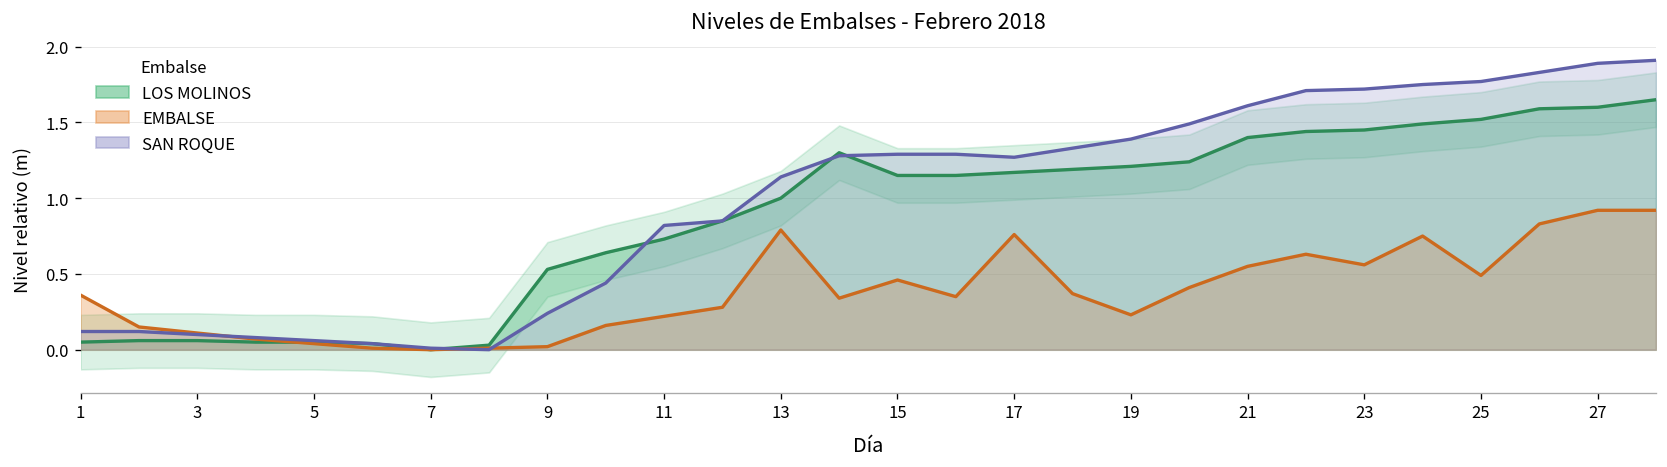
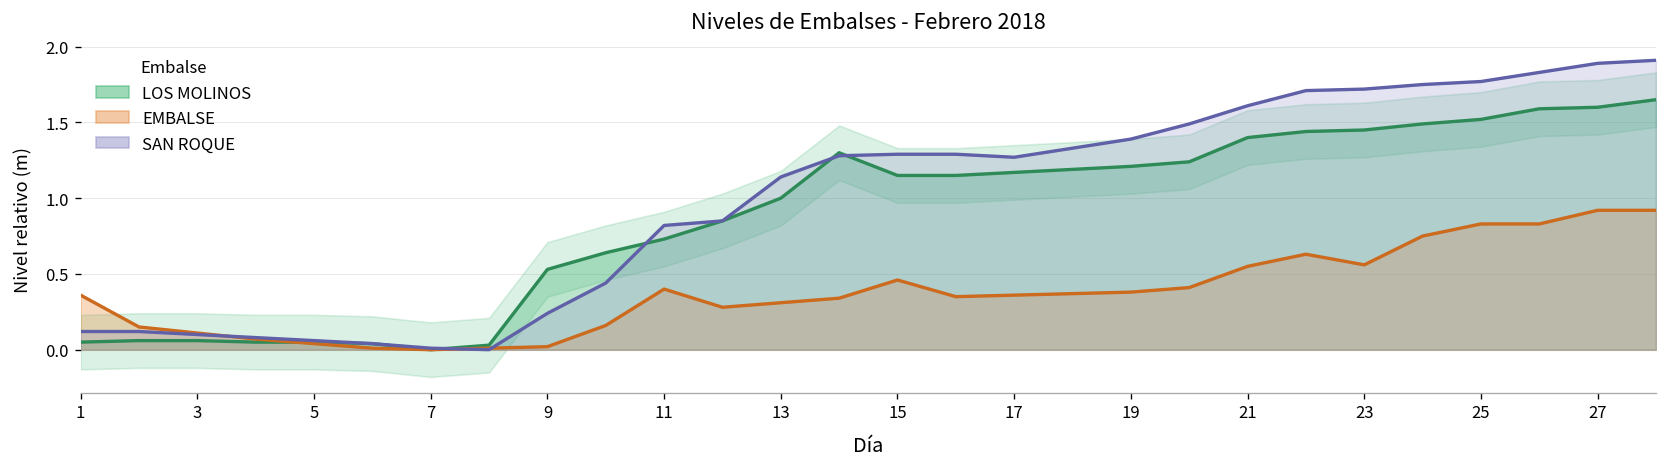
EMBALSE, 11: 0.22 -> 0.40
EMBALSE, 13: 0.79 -> 0.31
EMBALSE, 17: 0.76 -> 0.36
EMBALSE, 19: 0.23 -> 0.38
EMBALSE, 25: 0.49 -> 0.83
